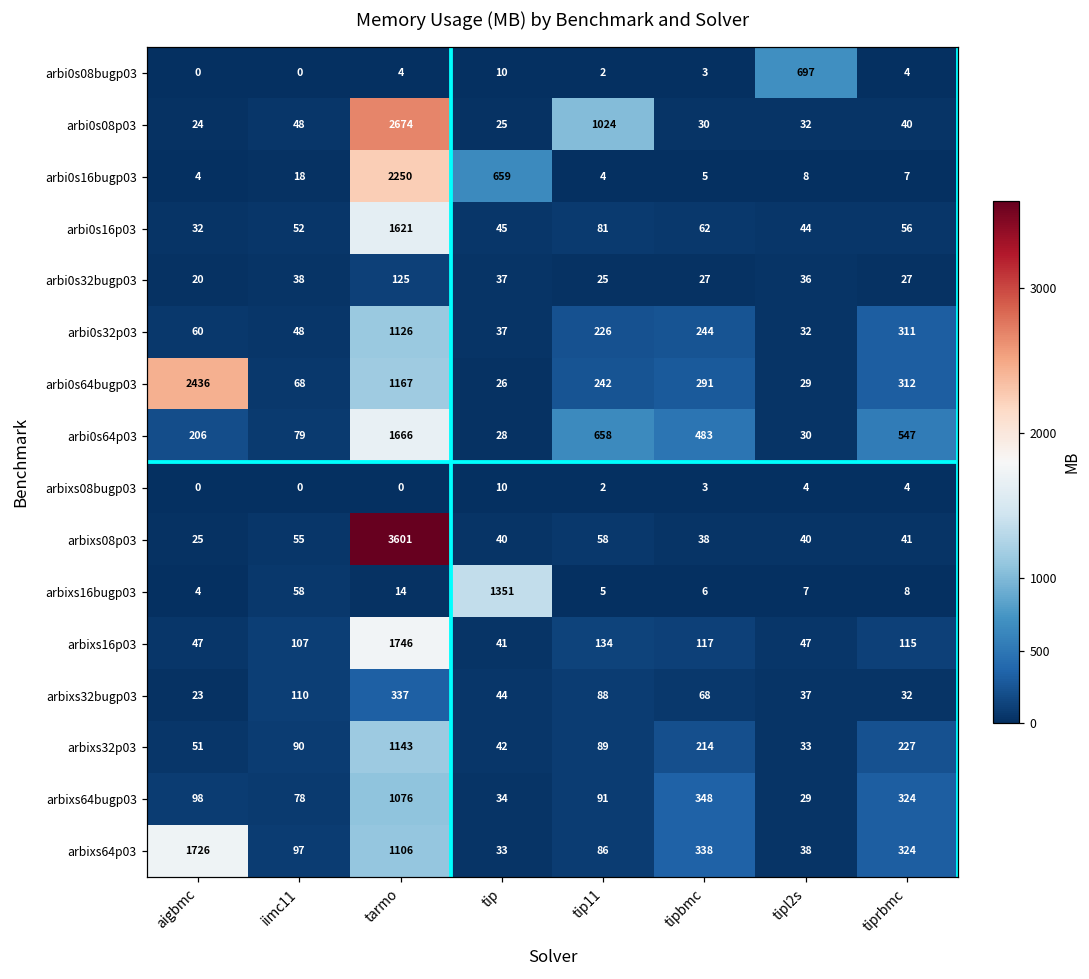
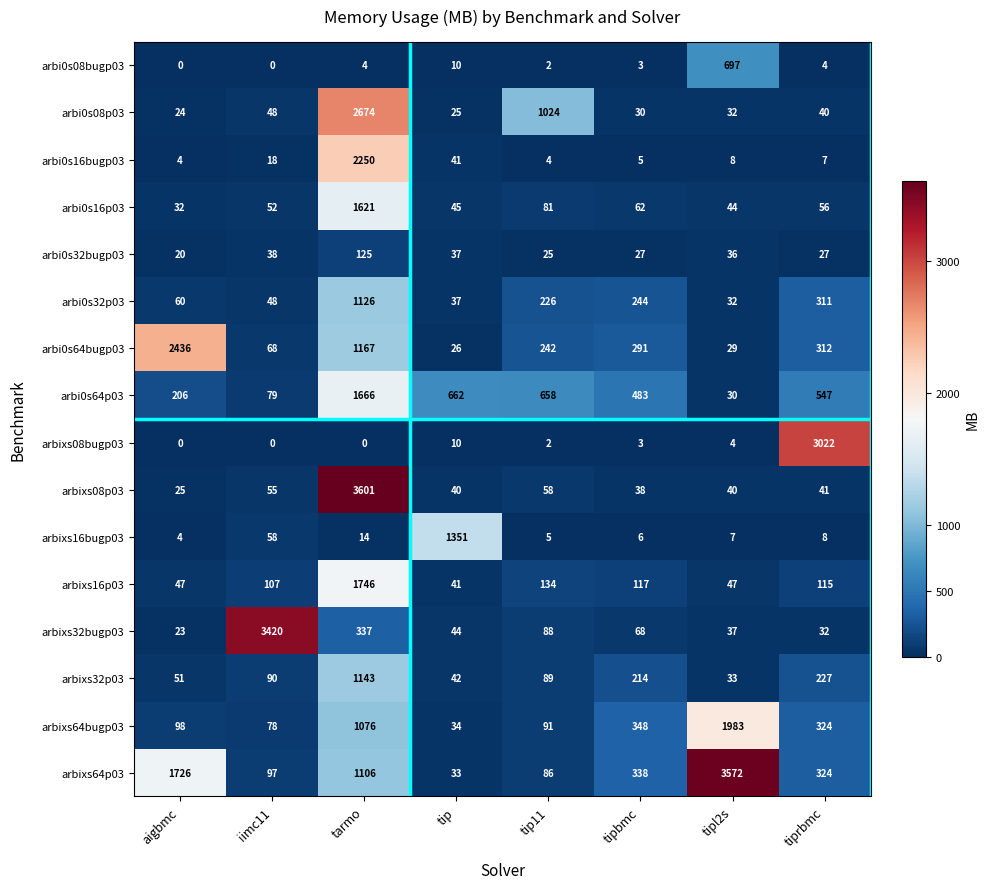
arbi0s16bugp03, tip: 659 -> 41
arbi0s64p03, tip: 28 -> 662
arbixs08bugp03, tiprbmc: 4 -> 3022
arbixs32bugp03, iimc11: 110 -> 3420
arbixs64bugp03, tipl2s: 29 -> 1983
arbixs64p03, tipl2s: 38 -> 3572
